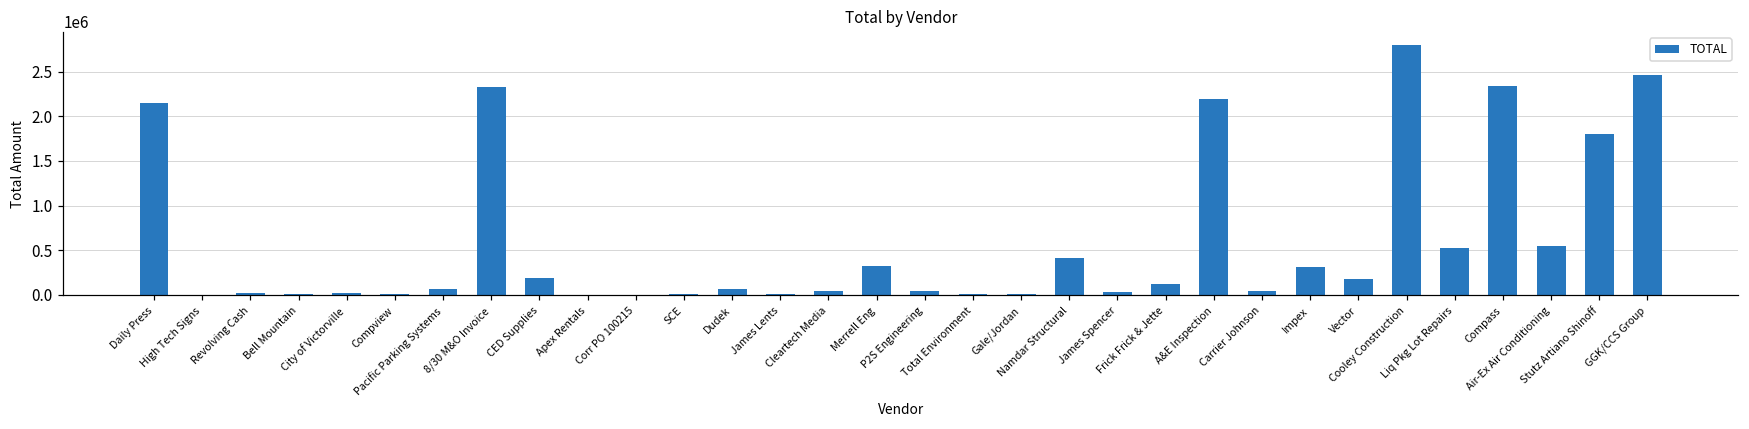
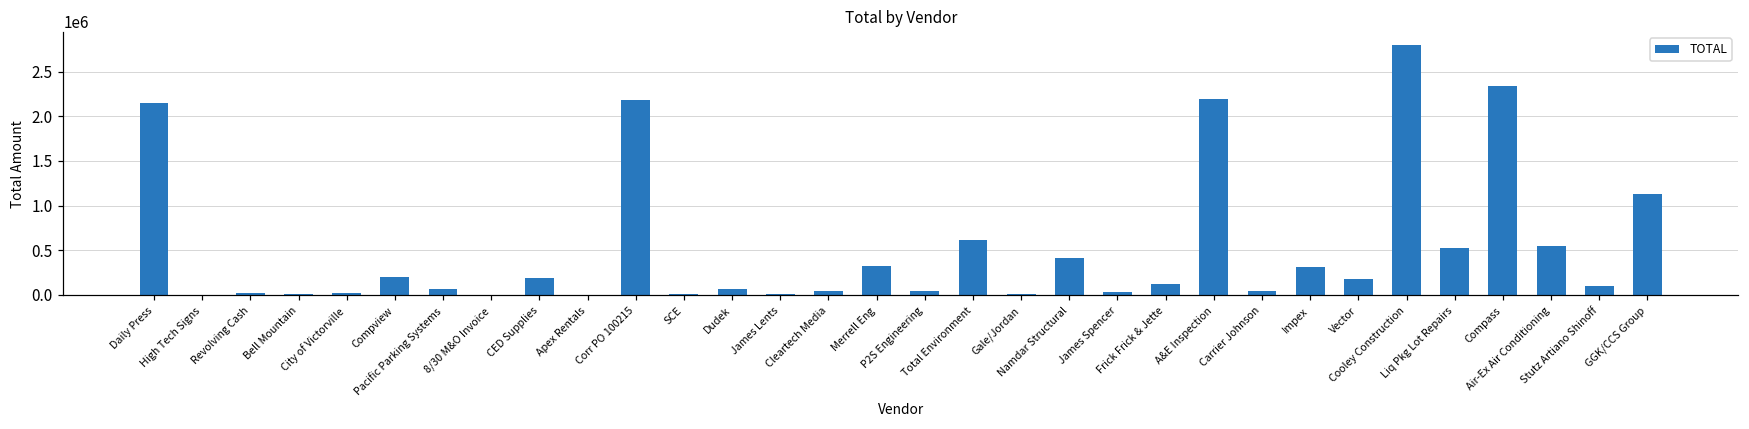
Compview: 0 -> 200000
8/30 M&O Invoice: 2300000 -> 0
Corr PO 100215: 0 -> 2200000
Total Environment: 0 -> 600000
Stutz Artiano Shinoff: 1800000 -> 100000
GGK/CCS Group: 2500000 -> 1100000
